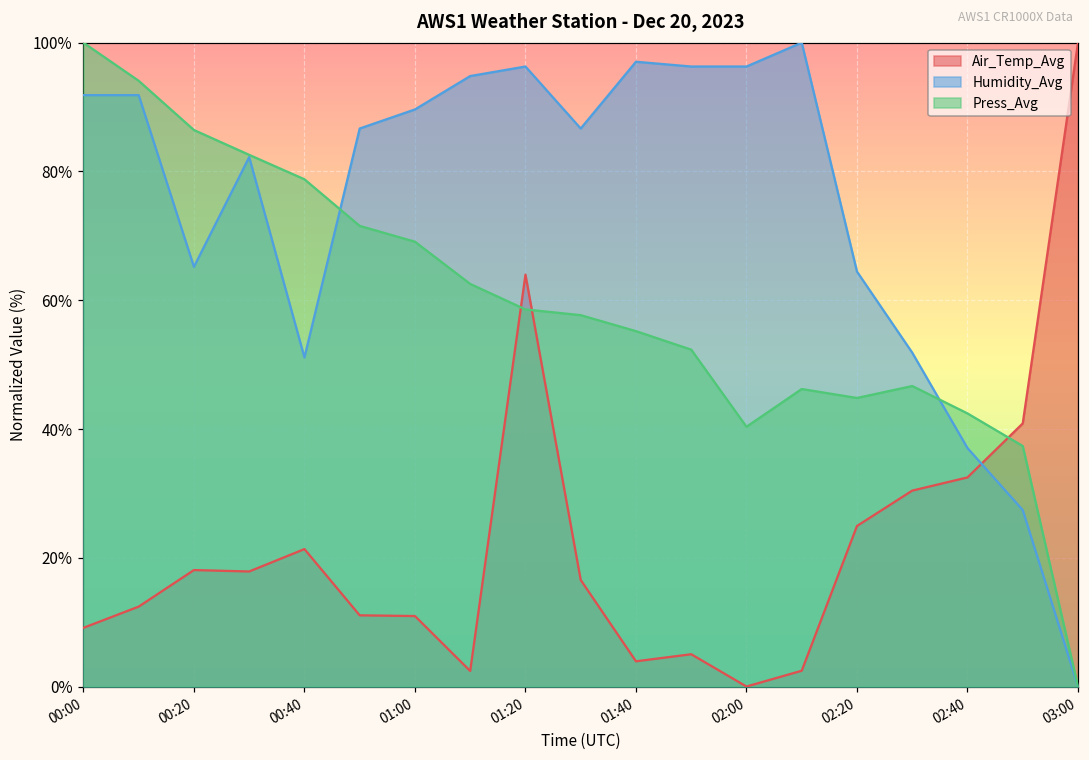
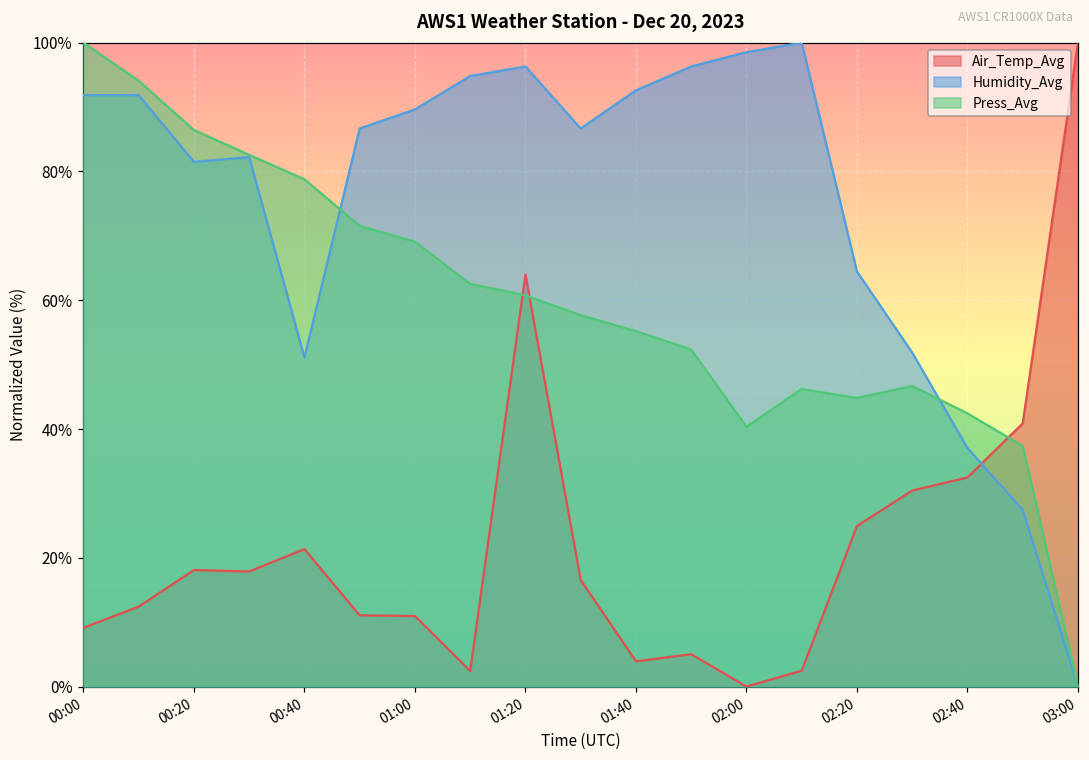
Humidity_Avg, 00:20: 65% -> 81%
Press_Avg, 01:20: 59% -> 61%
Humidity_Avg, 01:40: 97% -> 93%
Humidity_Avg, 02:00: 96% -> 99%
